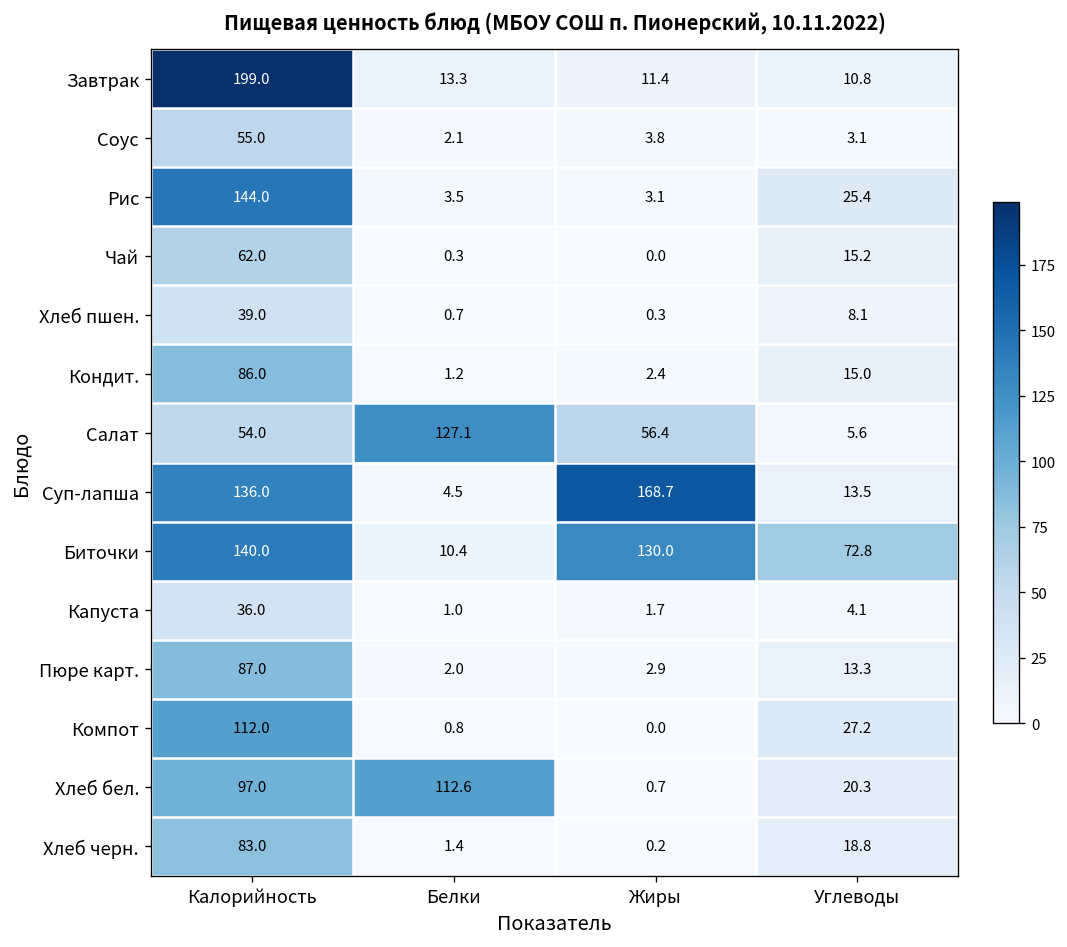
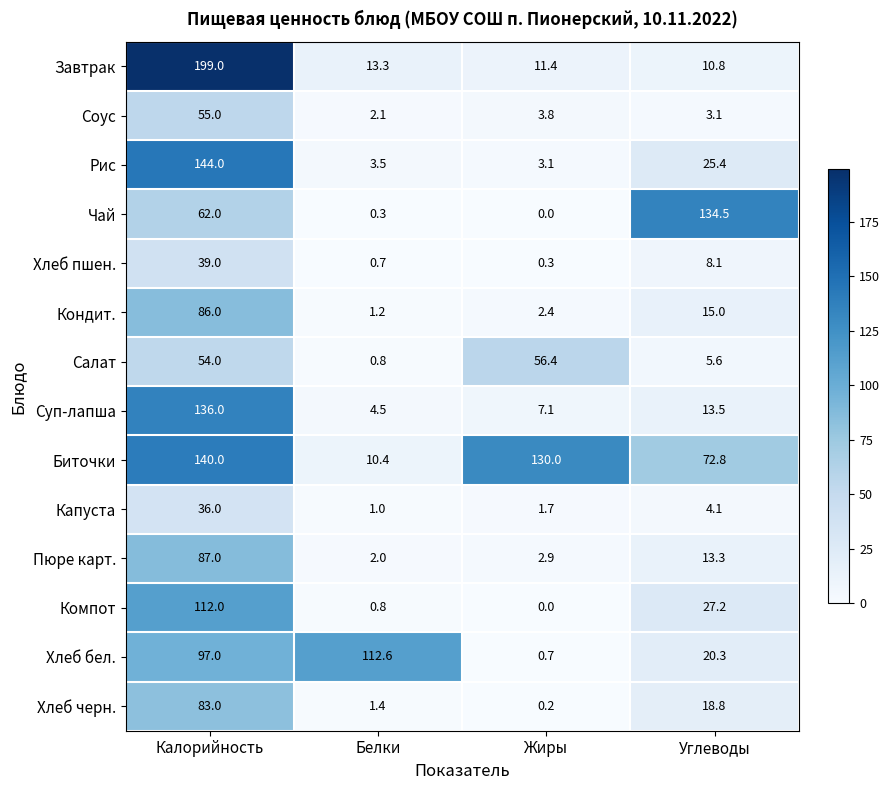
Чай, Углеводы: 15.2 -> 134.5
Салат, Белки: 127.1 -> 0.8
Суп-лапша, Жиры: 168.7 -> 7.1
